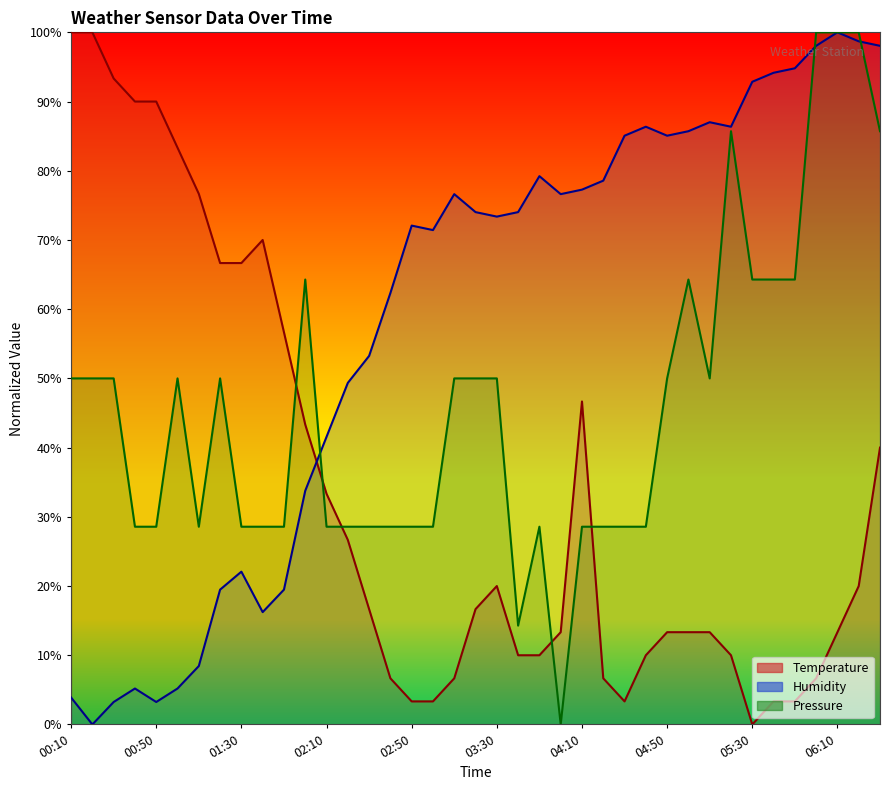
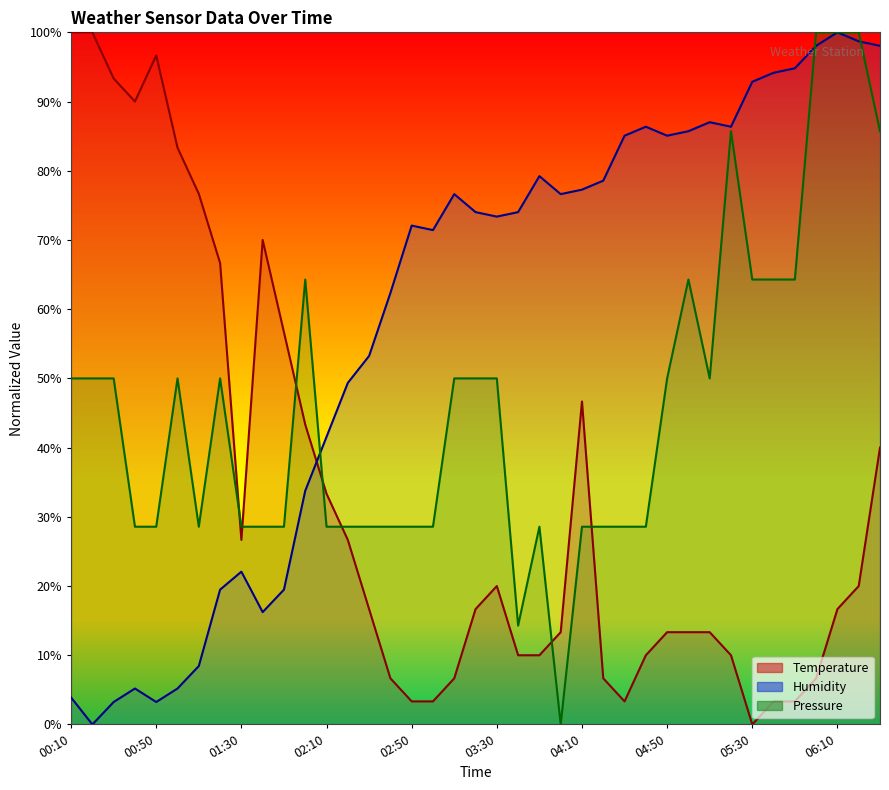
Temperature, 00:50: 90% -> 97%
Temperature, 01:30: 67% -> 27%
Temperature, 06:10: 13% -> 17%
